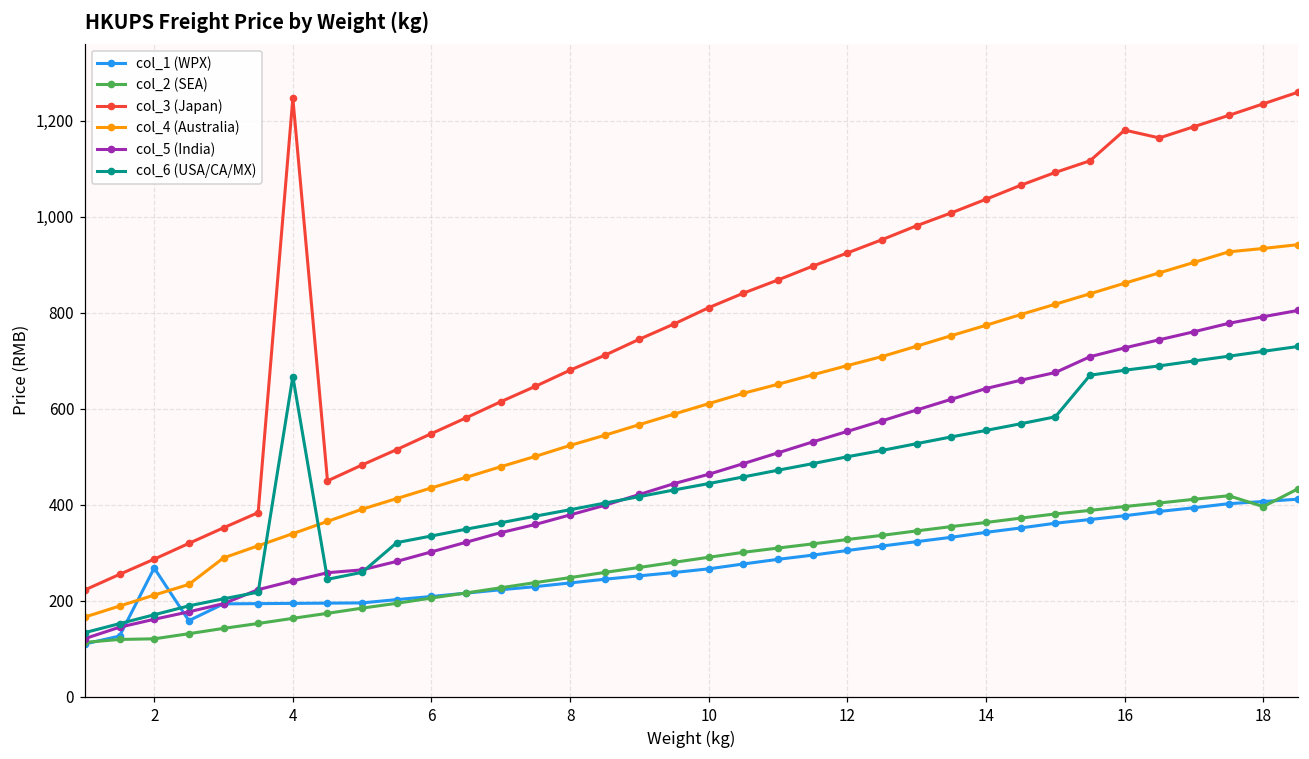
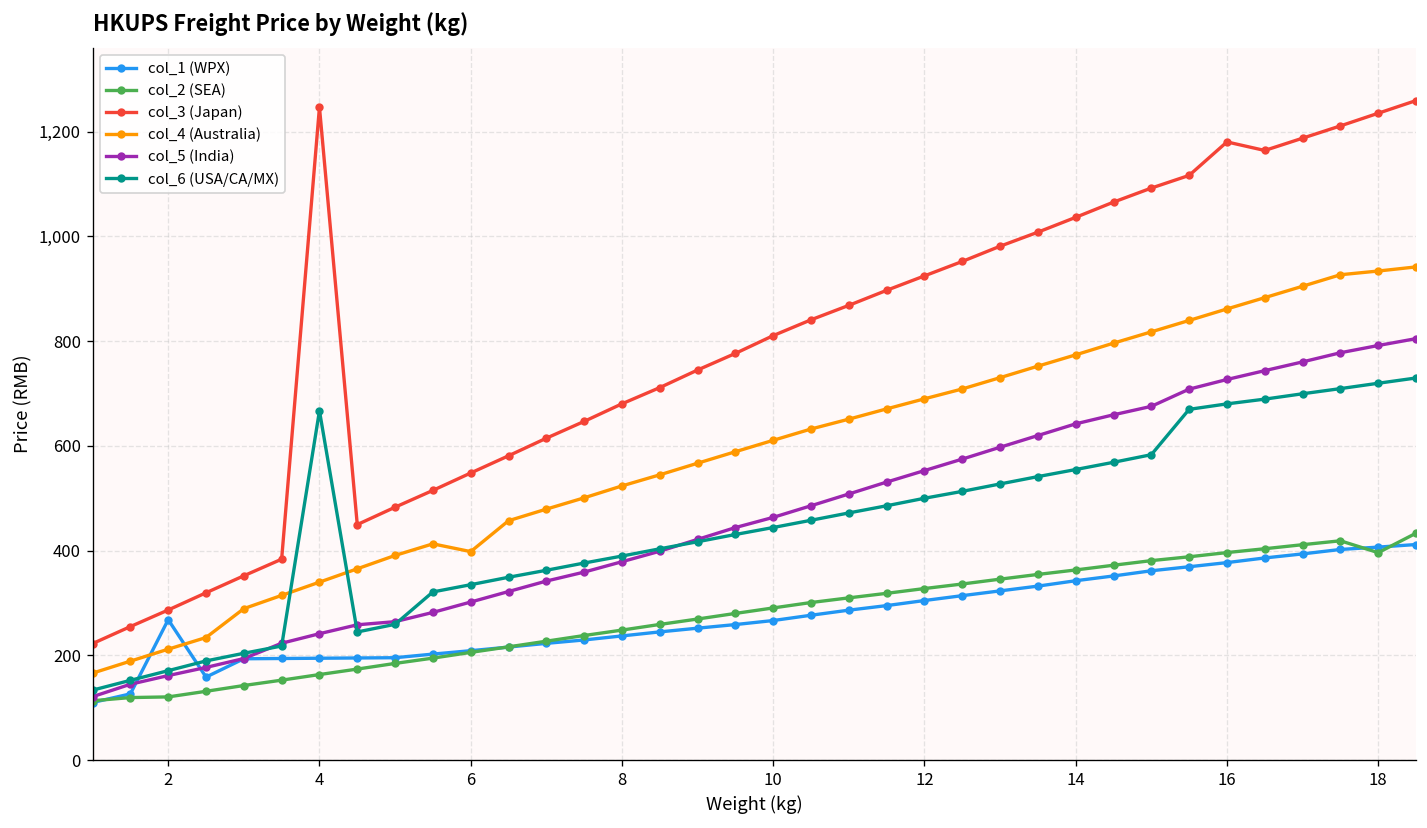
col_4 (Australia), 6: 440 -> 400
